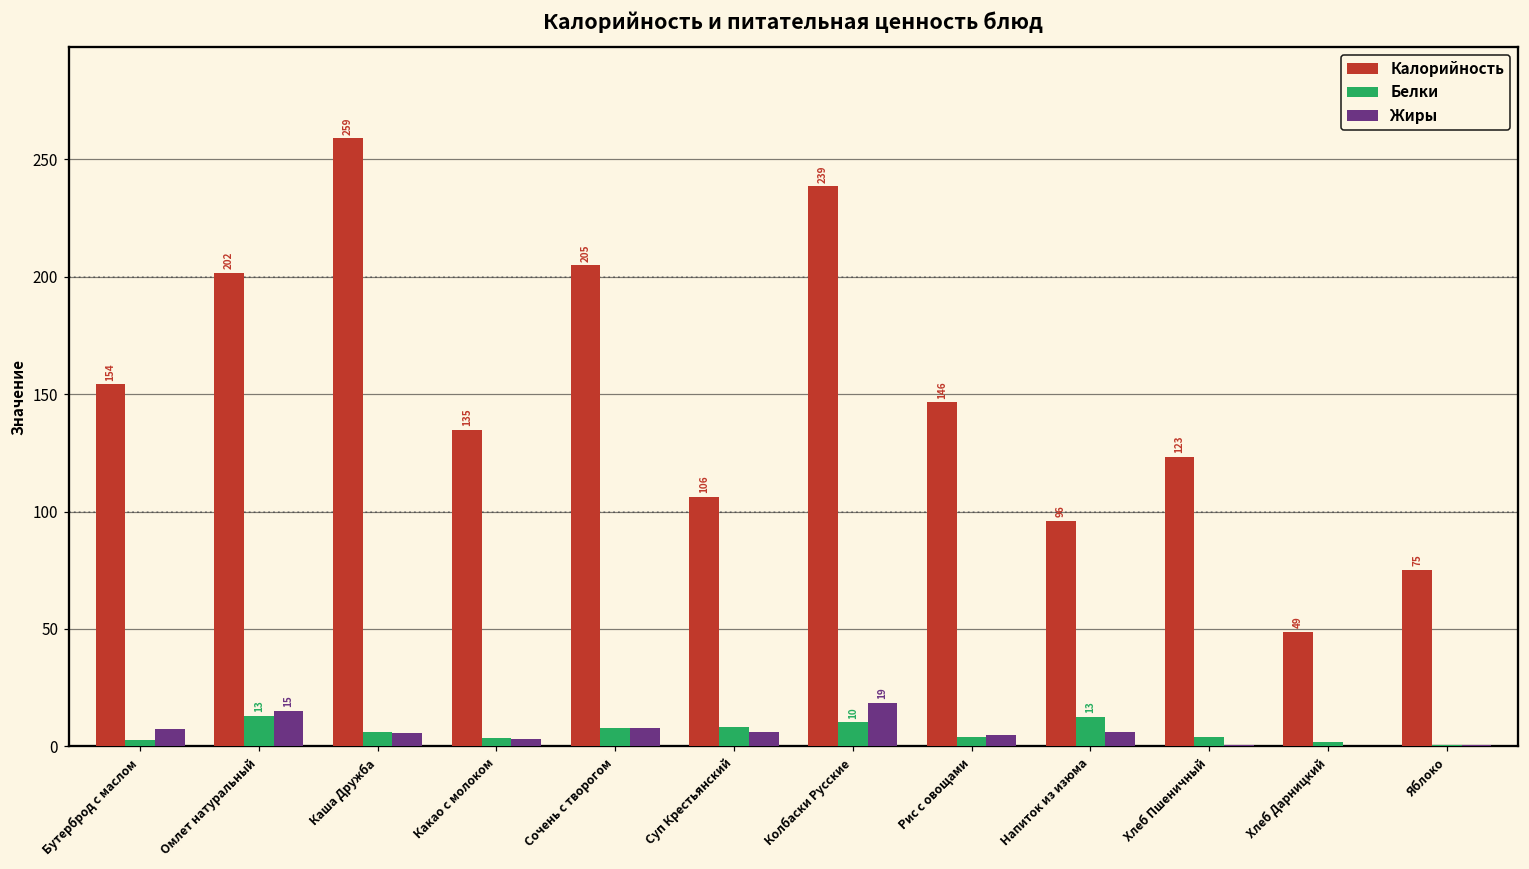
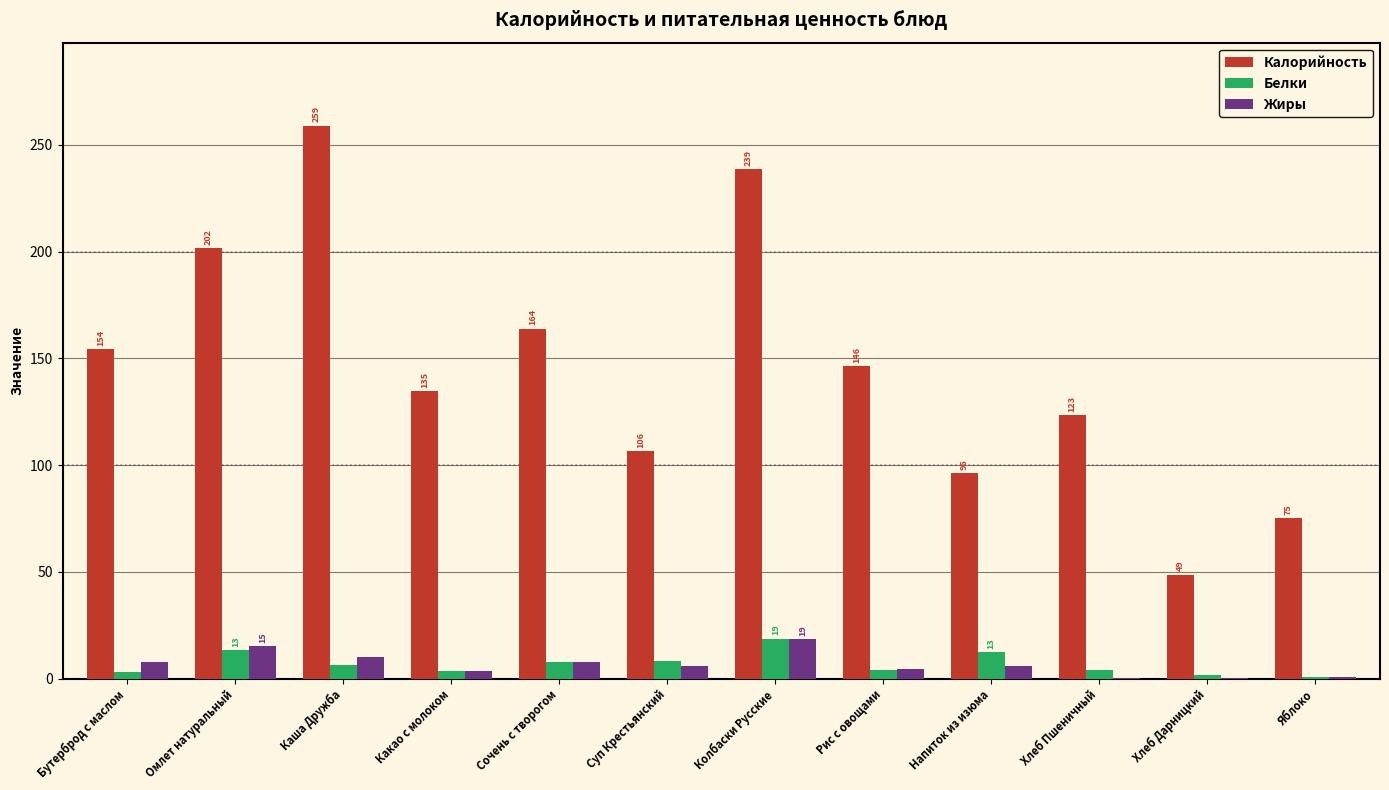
Жиры, Каша Дружба: 6 -> 10
Калорийность, Сочень с творогом: 205 -> 164
Белки, Колбаски Русские: 10 -> 19
